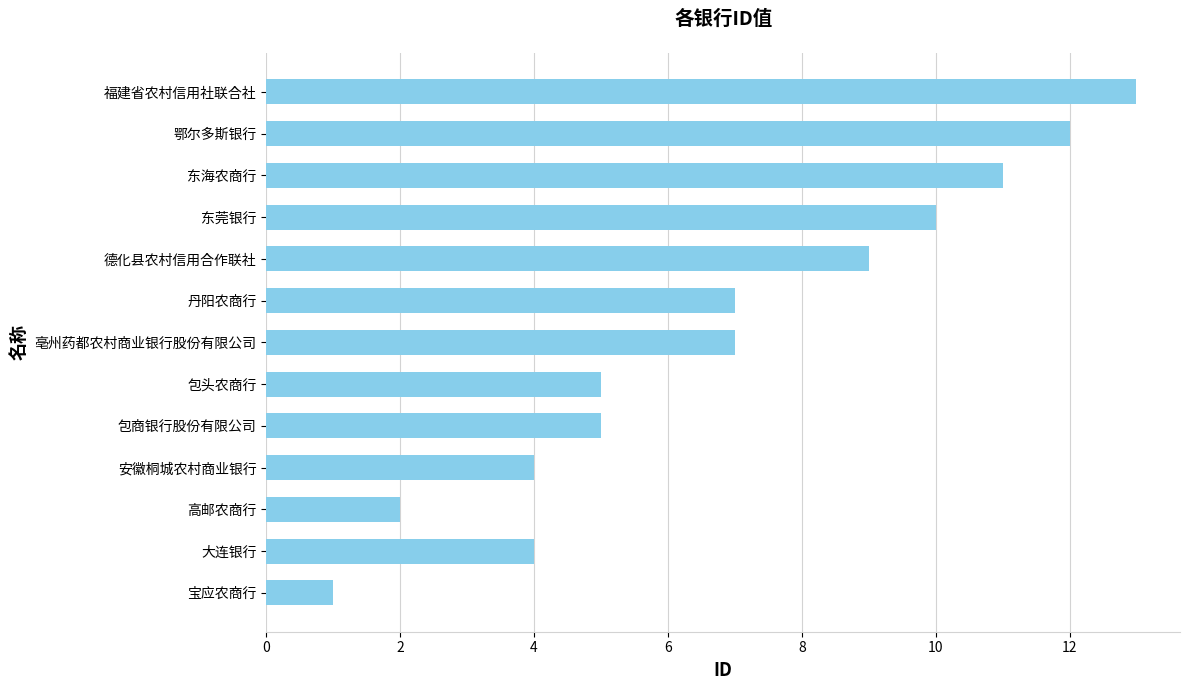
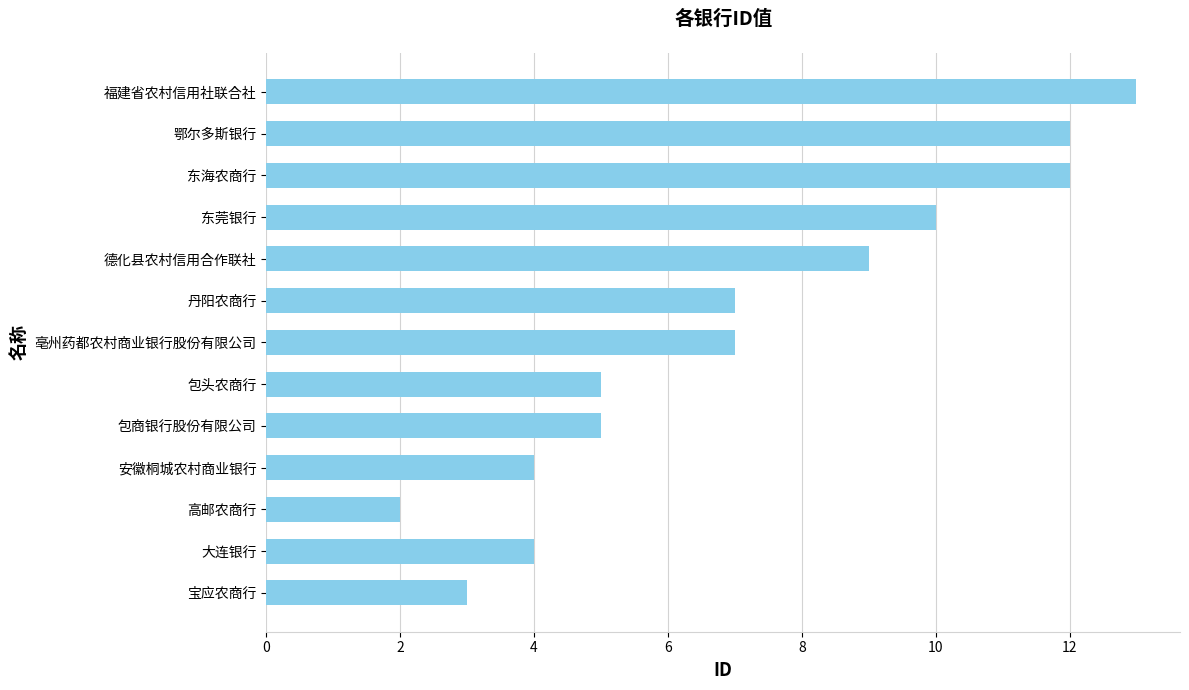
东海农商行: 11 -> 12
宝应农商行: 1 -> 3
